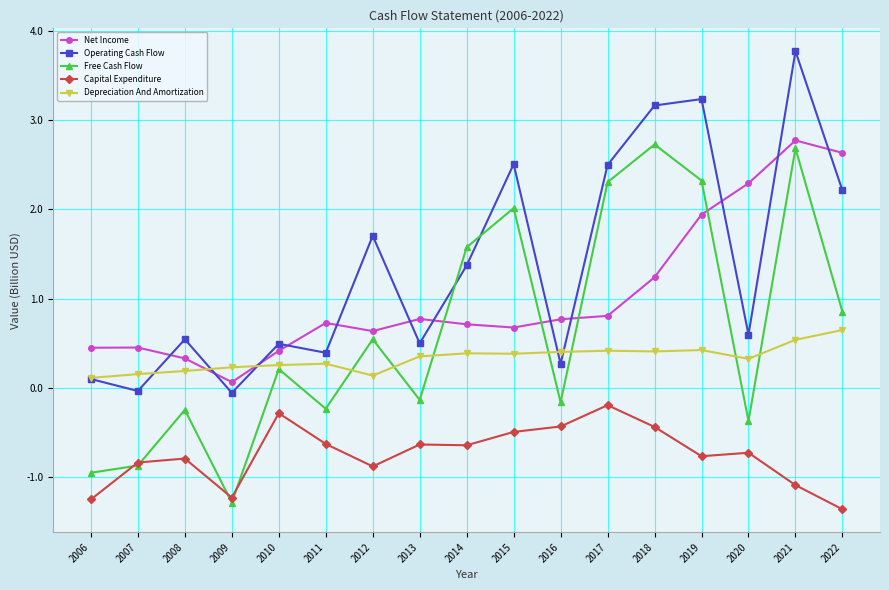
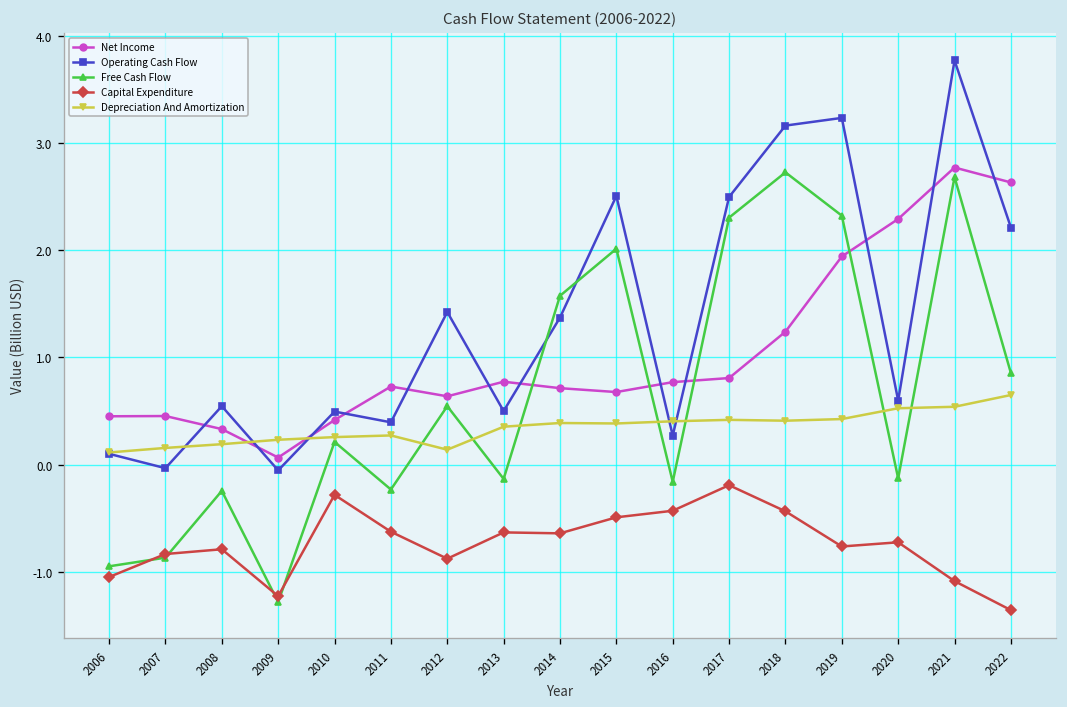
Capital Expenditure, 2006: -1.2 -> -1.0
Operating Cash Flow, 2012: 1.7 -> 1.4
Free Cash Flow, 2020: -0.4 -> -0.1
Depreciation And Amortization, 2020: 0.3 -> 0.5
